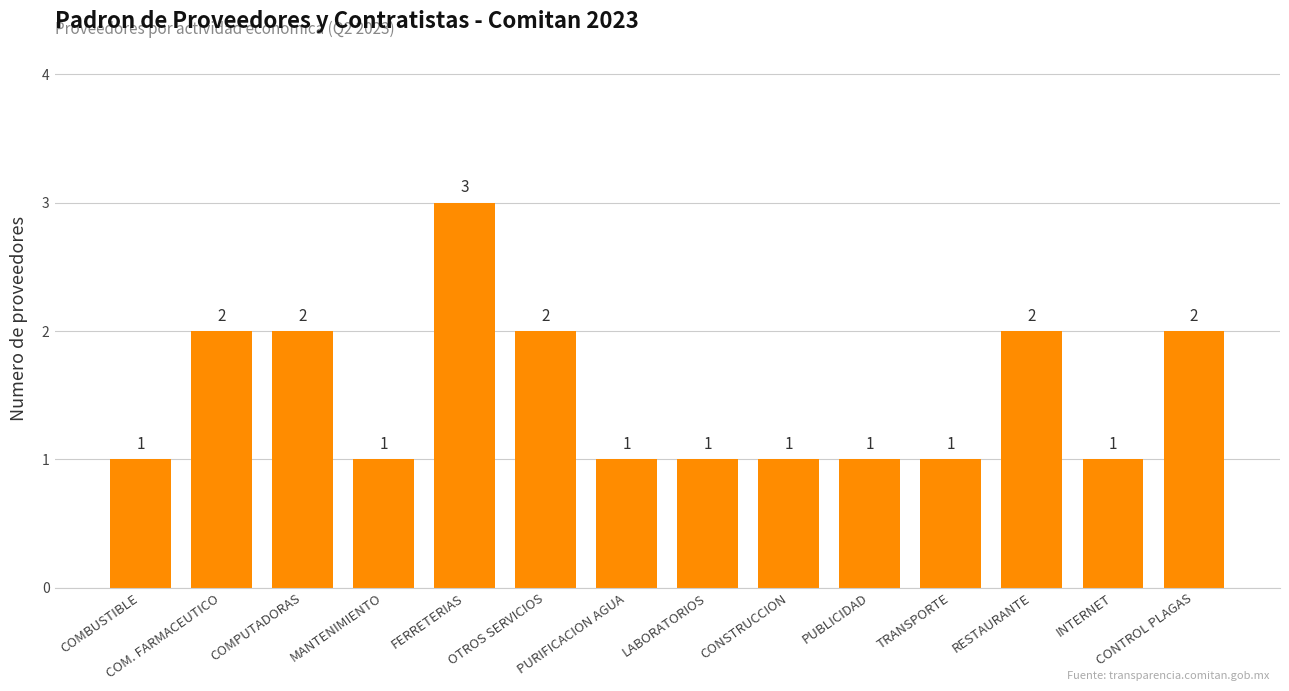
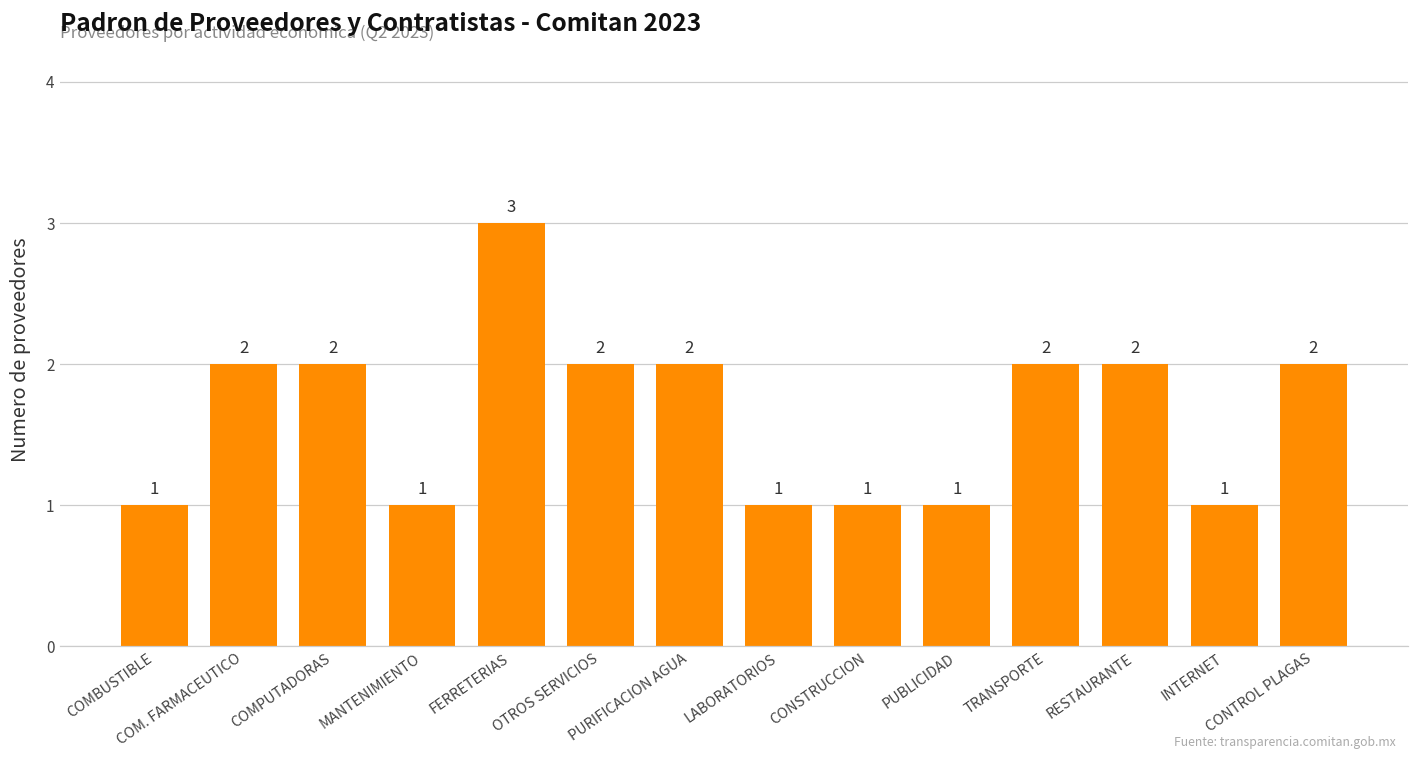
PURIFICACION AGUA: 1 -> 2
TRANSPORTE: 1 -> 2
